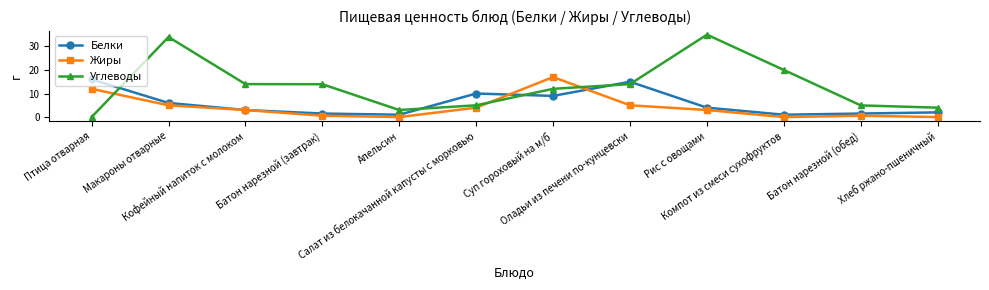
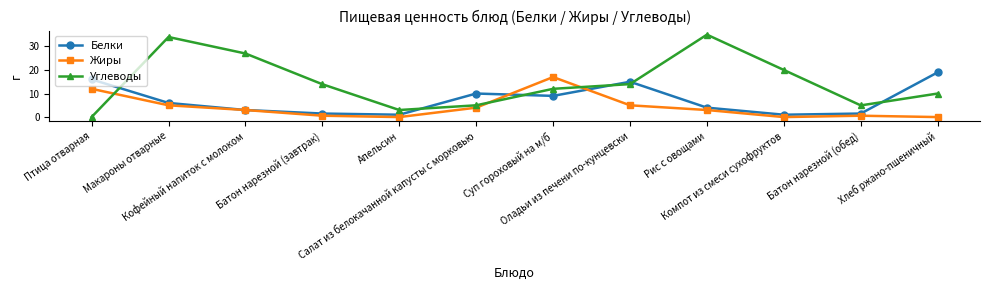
Углеводы, Кофейный напиток с молоком: 14 -> 27
Белки, Хлеб ржано-пшеничный: 2 -> 19
Углеводы, Хлеб ржано-пшеничный: 4 -> 10
